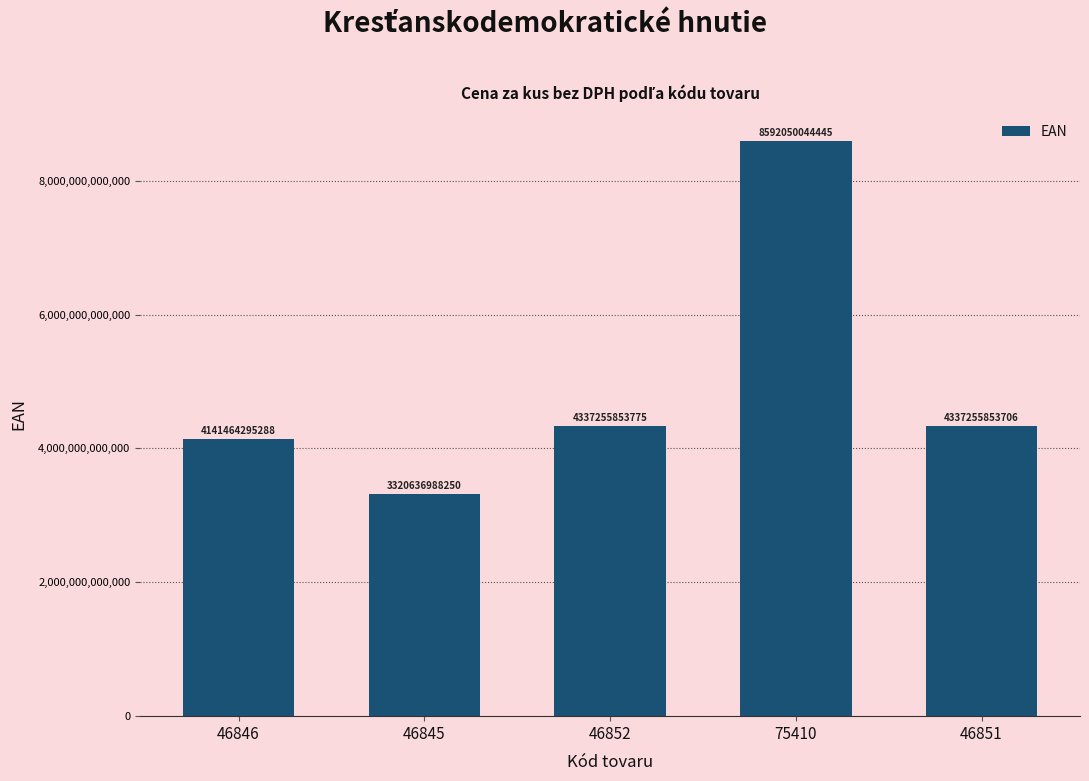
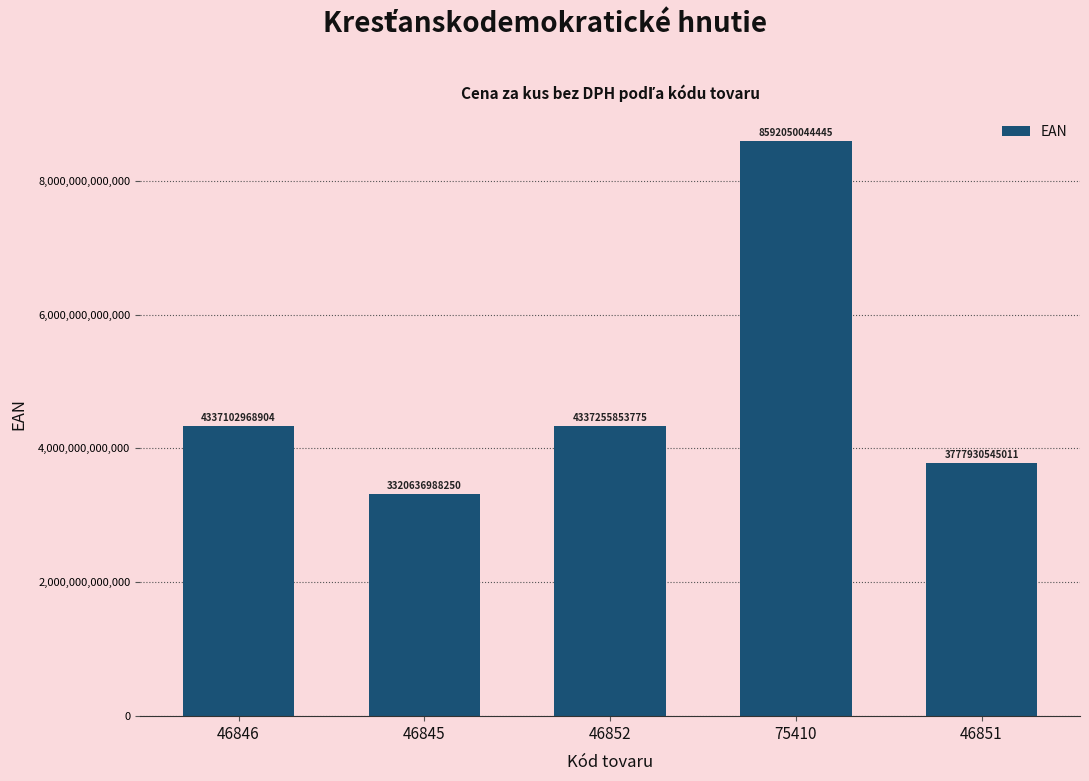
46846: 4141464295288 -> 4337102968904
46851: 4337255853706 -> 3777930545011
